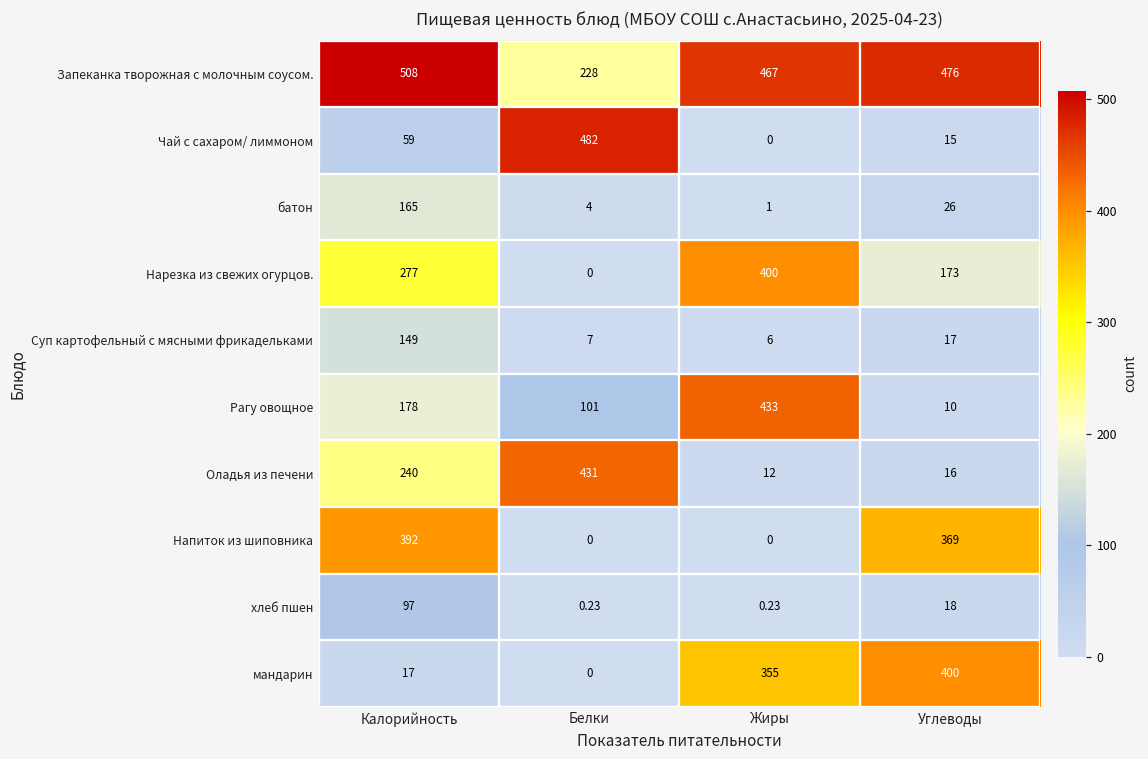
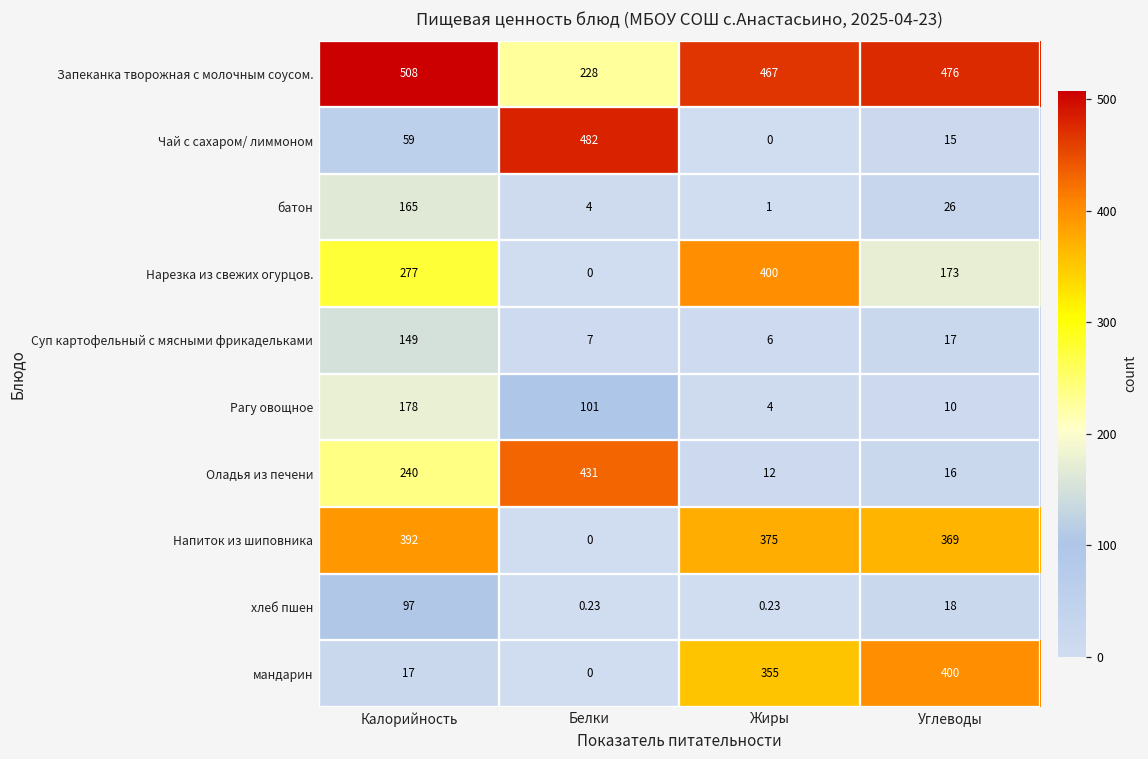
Рагу овощное, Жиры: 433 -> 4
Напиток из шиповника, Жиры: 0 -> 375
